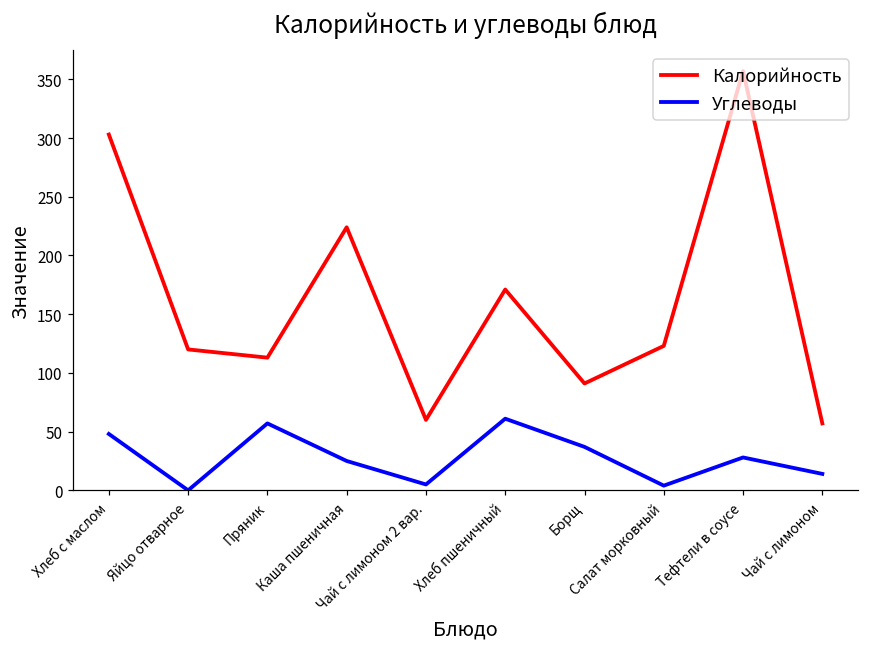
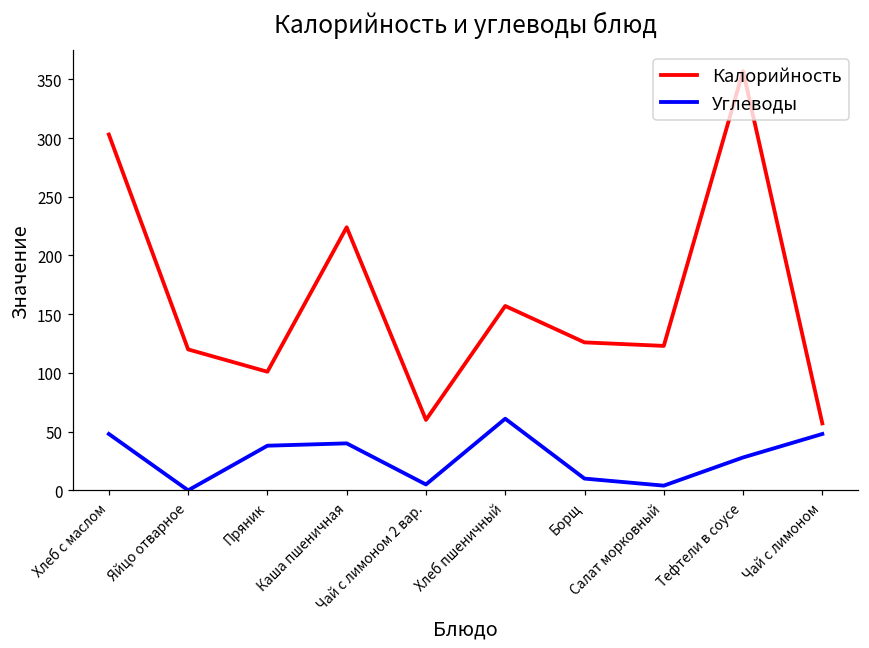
Калорийность, Пряник: 113 -> 101
Углеводы, Пряник: 57 -> 38
Углеводы, Каша пшеничная: 25 -> 40
Калорийность, Хлеб пшеничный: 171 -> 157
Калорийность, Борщ: 91 -> 126
Углеводы, Борщ: 37 -> 10
Углеводы, Чай с лимоном: 14 -> 48
